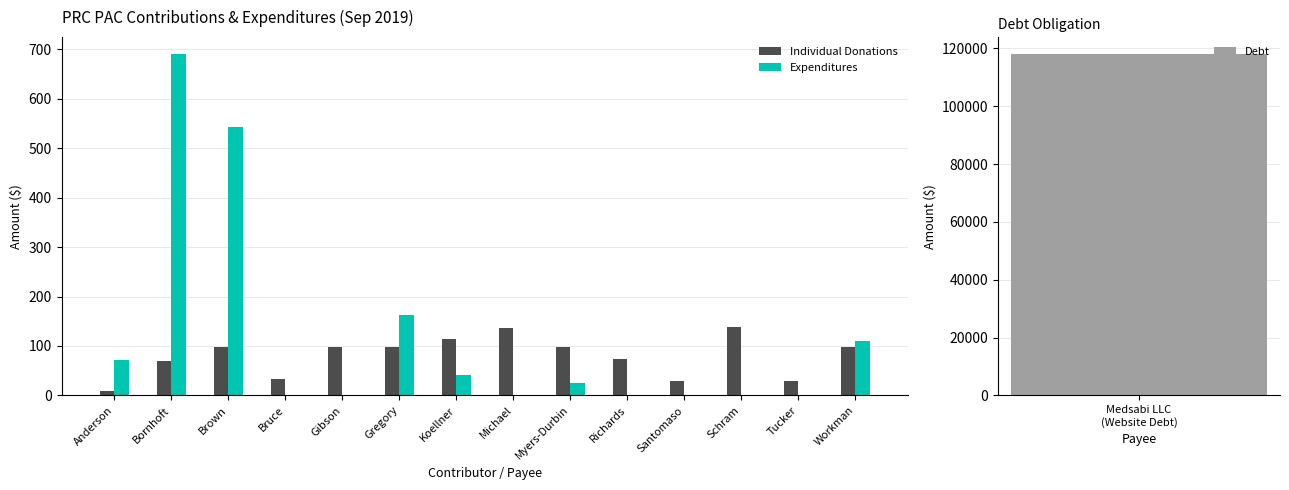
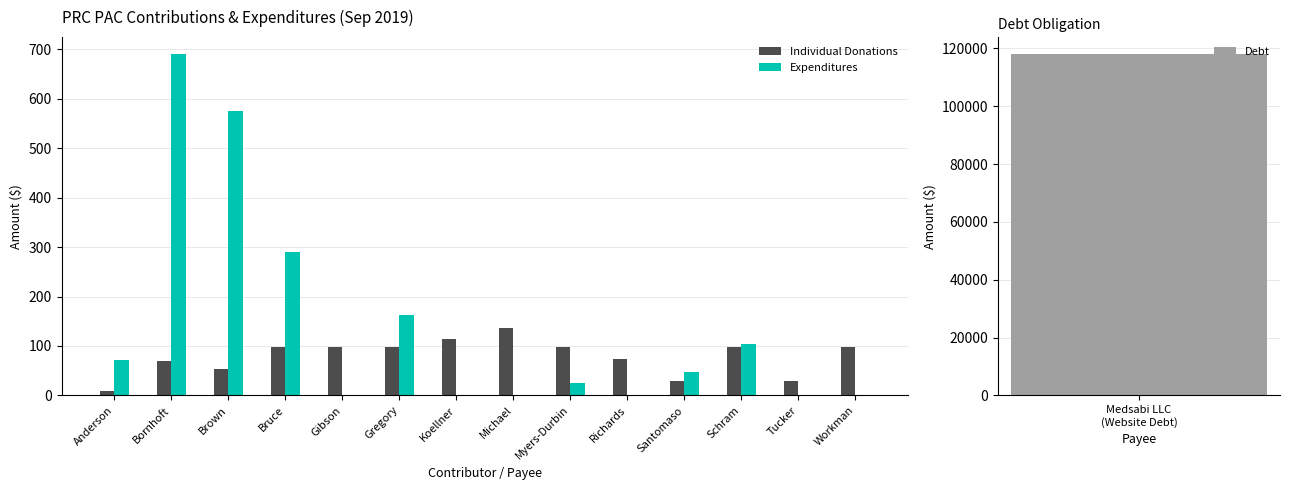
PRC PAC Contributions & Expenditures (Sep 2019), Individual Donations, Brown: 100 -> 50
PRC PAC Contributions & Expenditures (Sep 2019), Expenditures, Brown: 540 -> 580
PRC PAC Contributions & Expenditures (Sep 2019), Individual Donations, Bruce: 30 -> 100
PRC PAC Contributions & Expenditures (Sep 2019), Expenditures, Bruce: 0 -> 290
PRC PAC Contributions & Expenditures (Sep 2019), Expenditures, Koellner: 40 -> 0
PRC PAC Contributions & Expenditures (Sep 2019), Expenditures, Santomaso: 0 -> 50
PRC PAC Contributions & Expenditures (Sep 2019), Individual Donations, Schram: 140 -> 100
PRC PAC Contributions & Expenditures (Sep 2019), Expenditures, Schram: 0 -> 100
PRC PAC Contributions & Expenditures (Sep 2019), Expenditures, Workman: 110 -> 0
